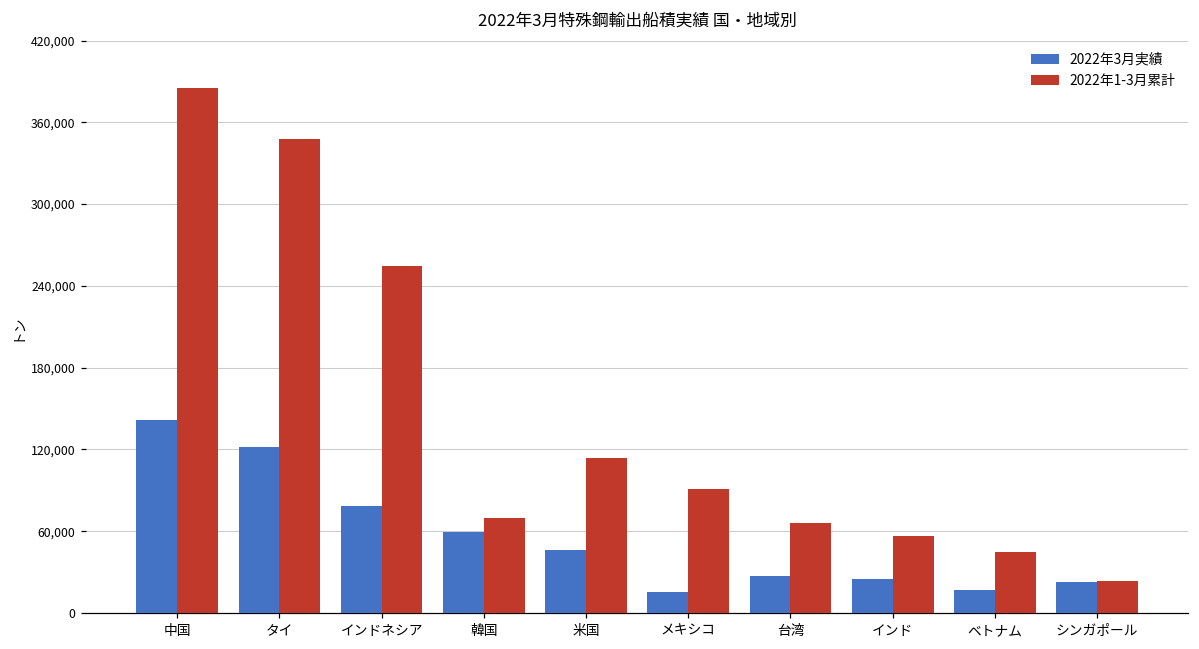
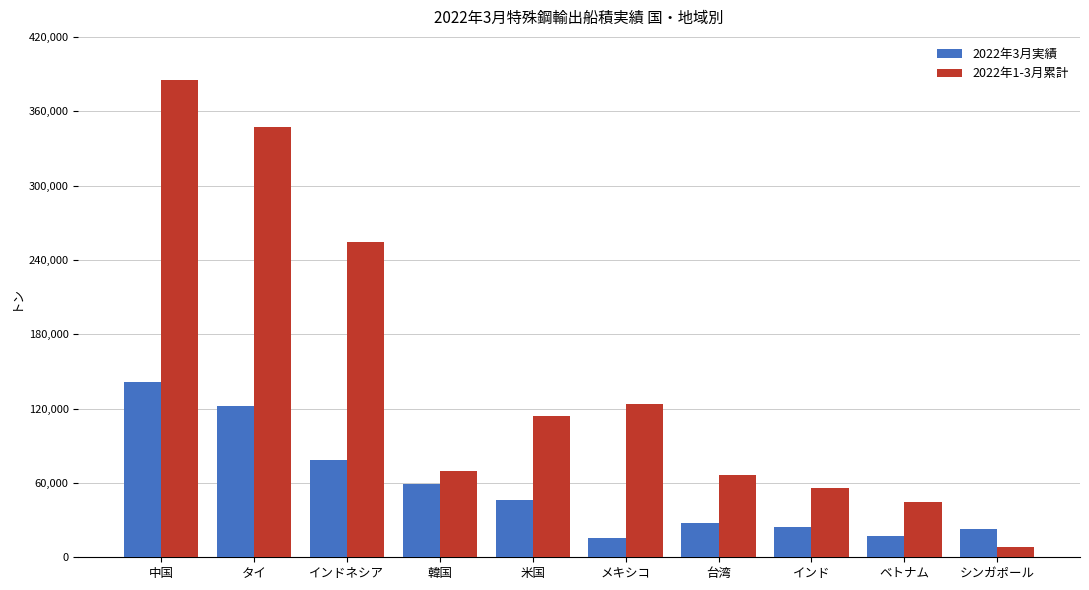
2022年1-3月累計, メキシコ: 91,000 -> 124,000
2022年1-3月累計, シンガポール: 23,000 -> 8,000
